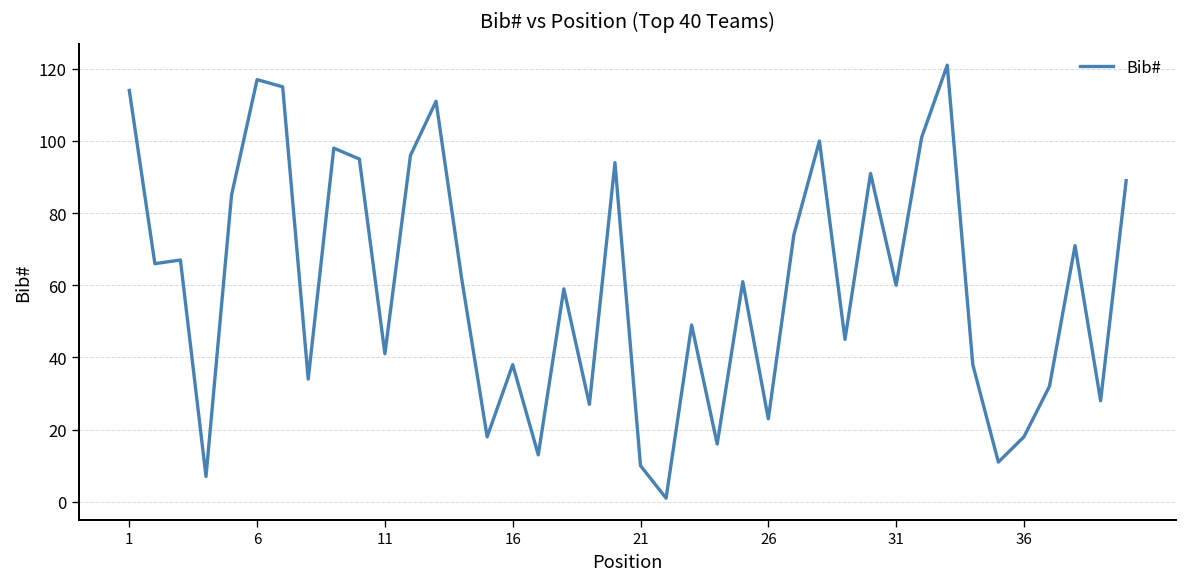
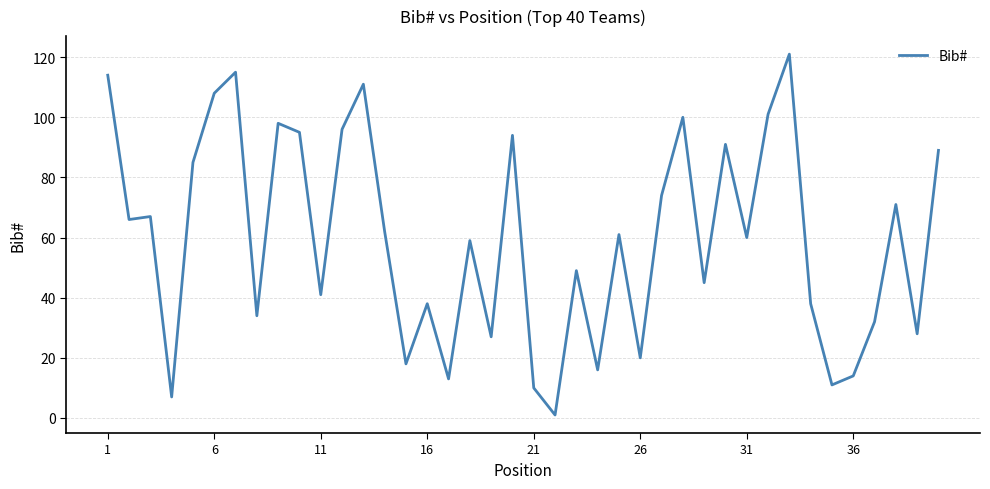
6: 117 -> 108
26: 23 -> 20
36: 18 -> 14
